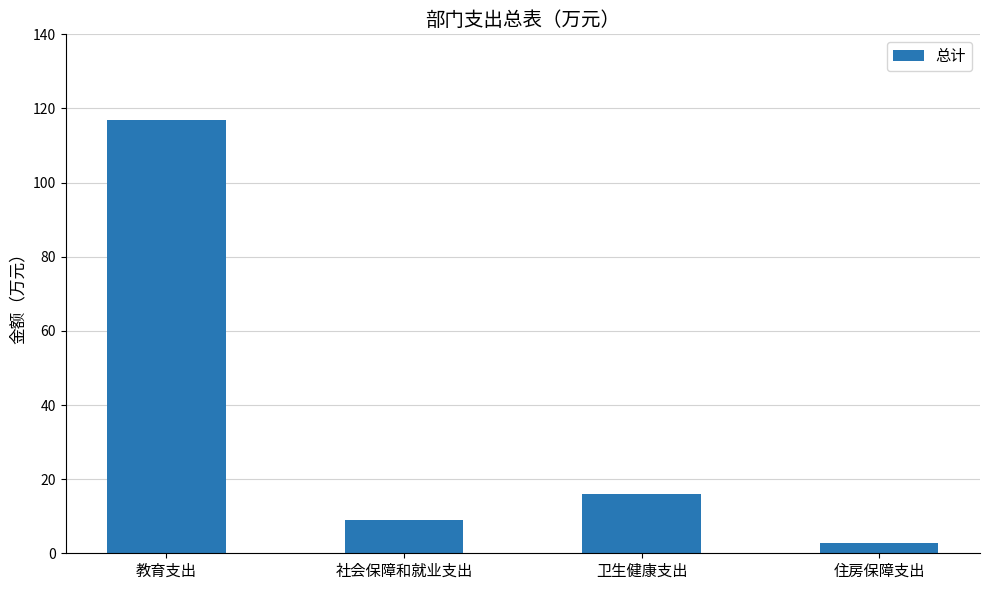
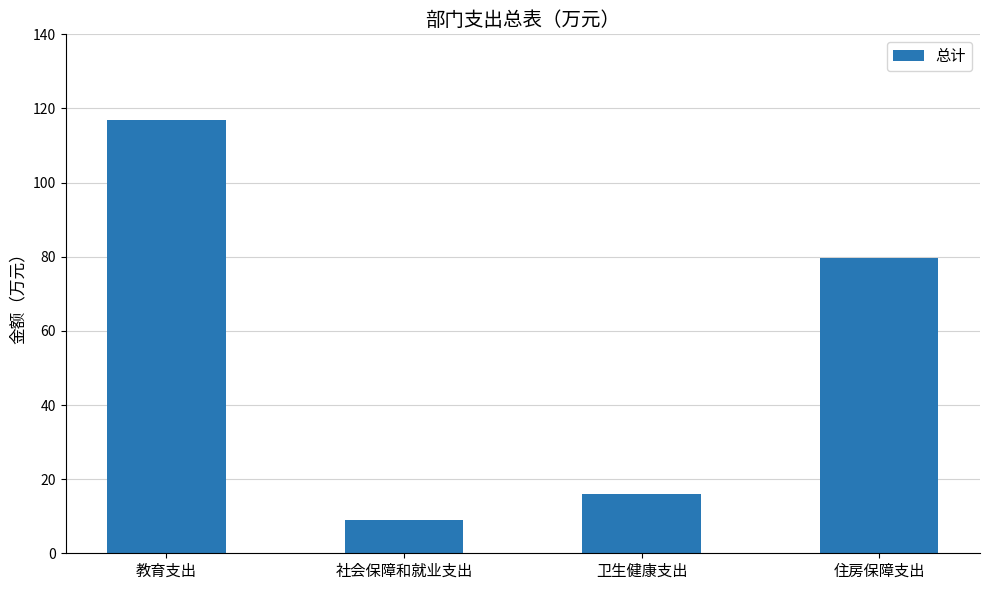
住房保障支出: 3 -> 80
